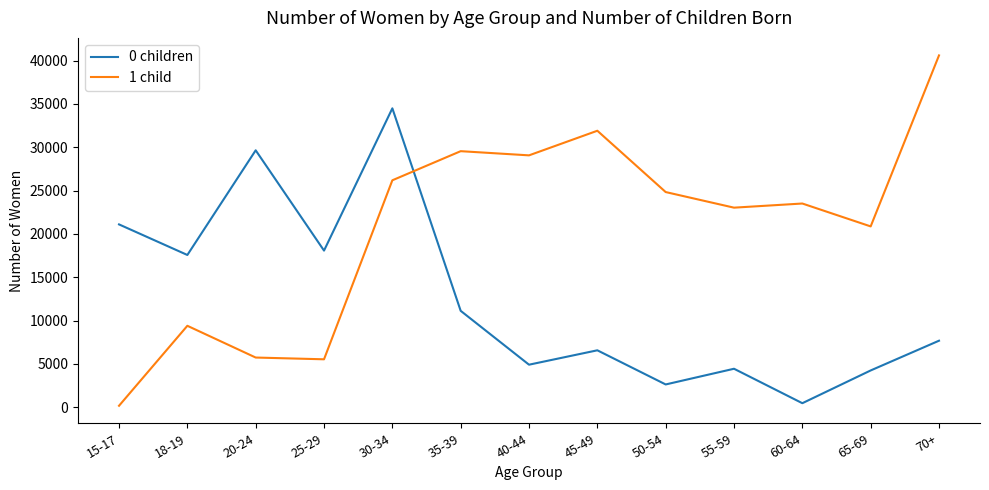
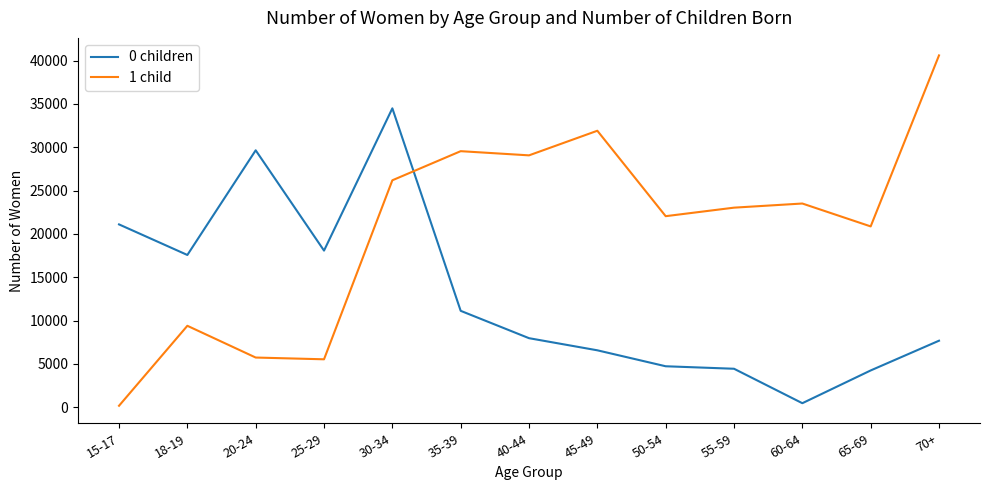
0 children, 40-44: 5000 -> 8000
0 children, 50-54: 3000 -> 5000
1 child, 50-54: 25000 -> 22000
